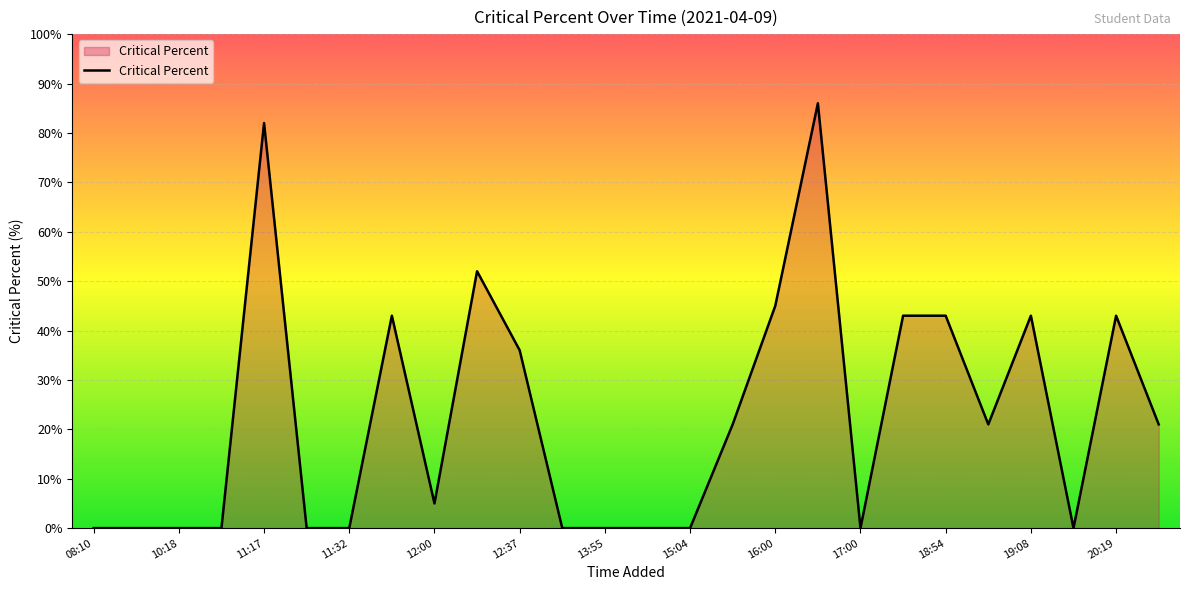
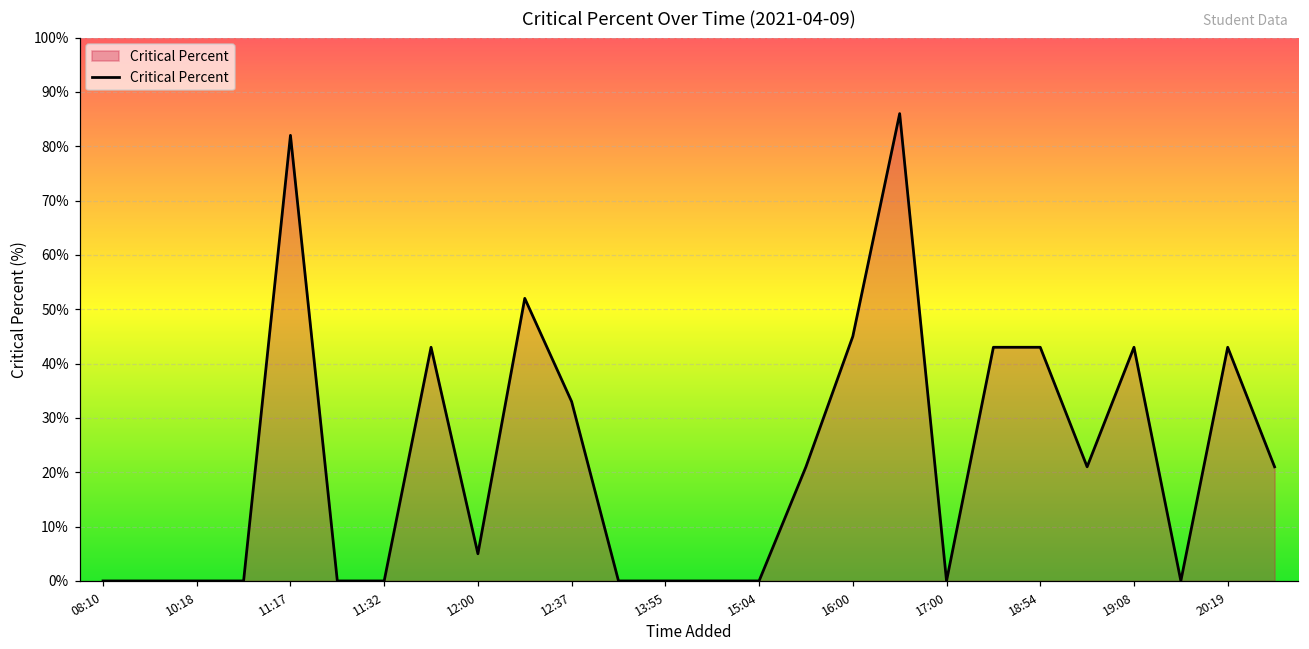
12:37: 36% -> 33%
